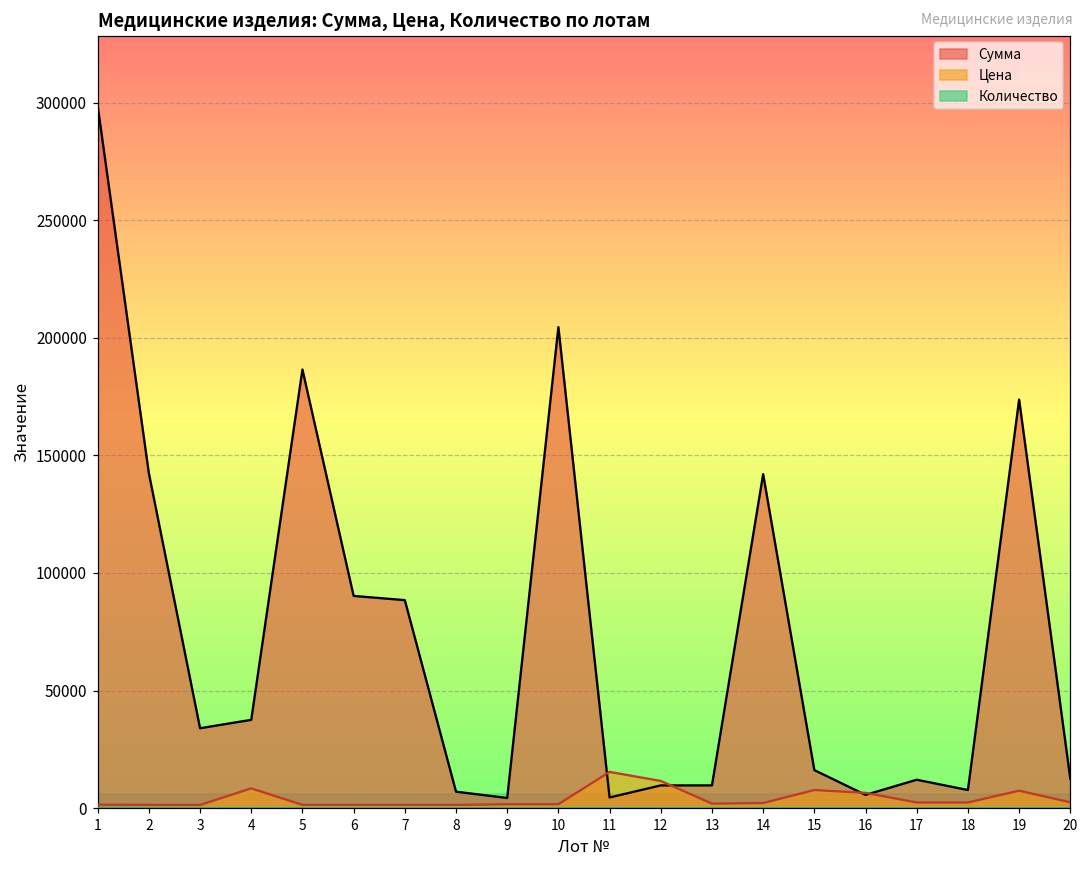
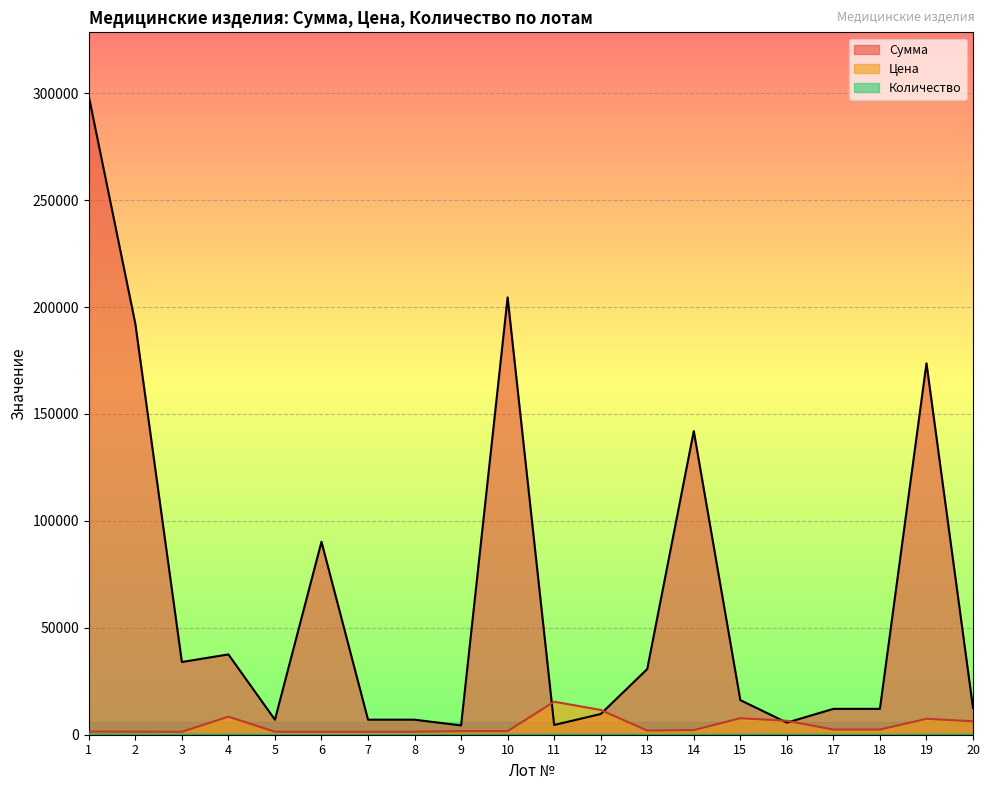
Сумма, 2: 142000 -> 192000
Сумма, 5: 186000 -> 7000
Сумма, 7: 88000 -> 7000
Сумма, 13: 10000 -> 31000
Сумма, 18: 8000 -> 12000
Цена, 20: 3000 -> 6000
